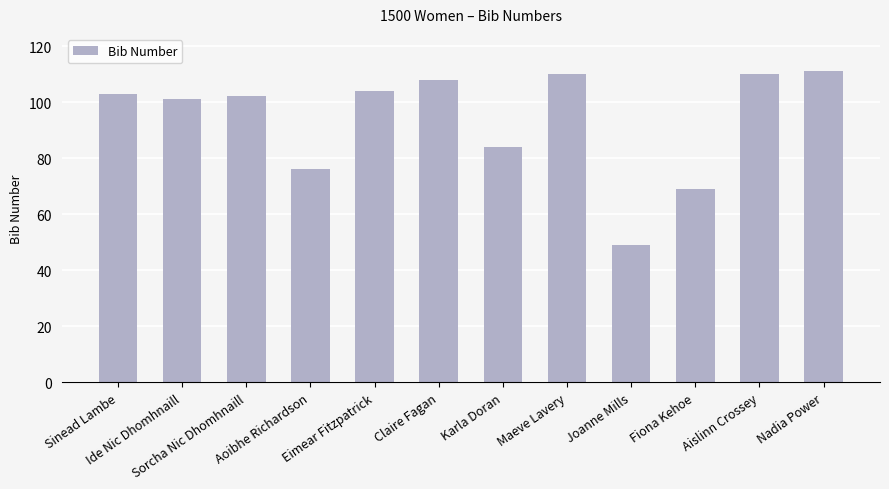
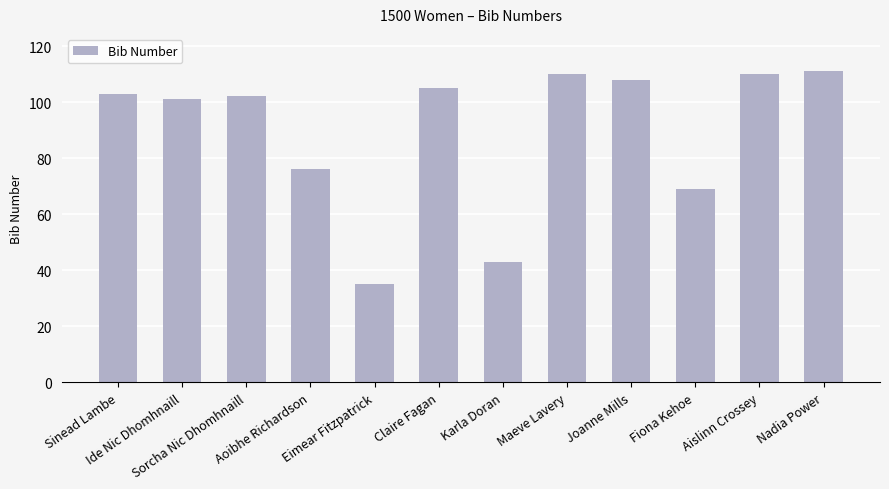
Eimear Fitzpatrick: 104 -> 35
Claire Fagan: 108 -> 105
Karla Doran: 84 -> 43
Joanne Mills: 49 -> 108
